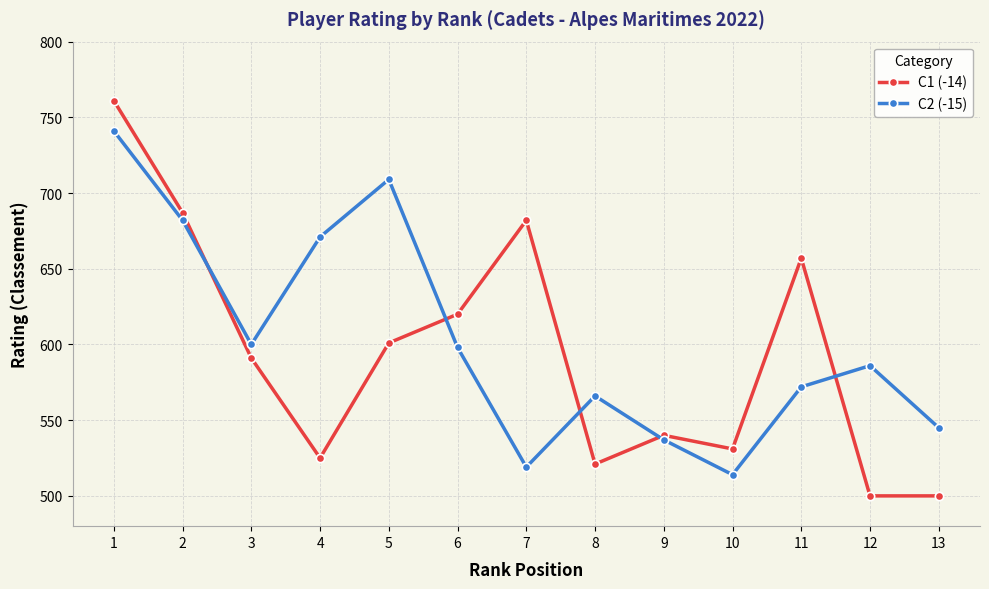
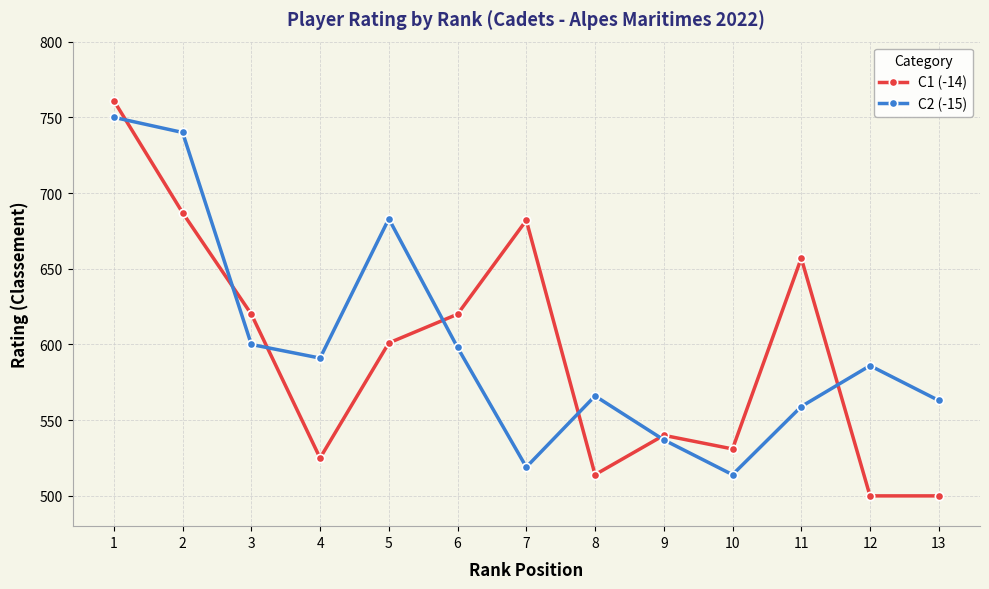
C2 (-15), 1: 741 -> 750
C2 (-15), 2: 682 -> 740
C1 (-14), 3: 591 -> 620
C2 (-15), 4: 671 -> 591
C2 (-15), 5: 709 -> 683
C1 (-14), 8: 521 -> 514
C2 (-15), 11: 572 -> 559
C2 (-15), 13: 545 -> 563
